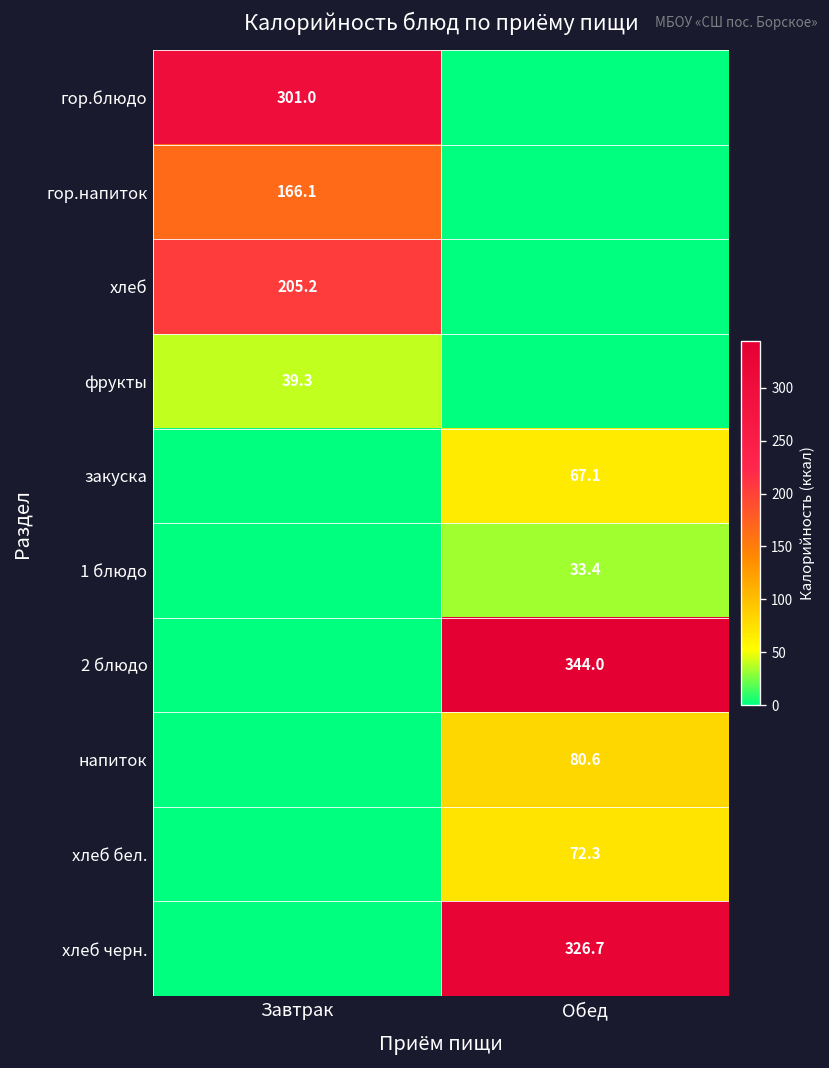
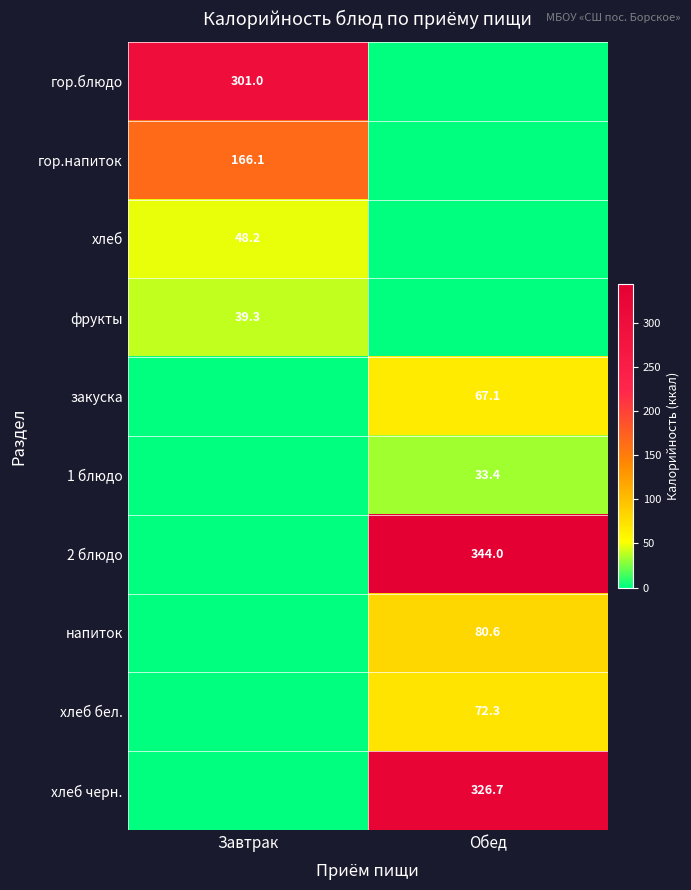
хлеб, Завтрак: 205.2 -> 48.2
